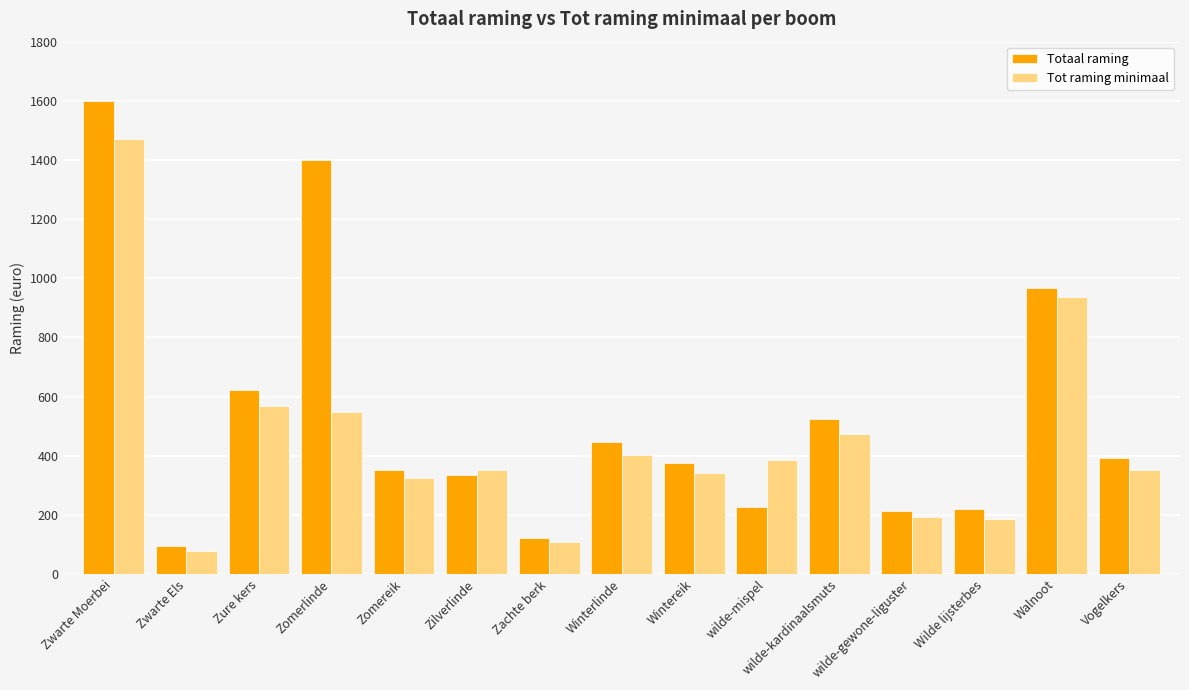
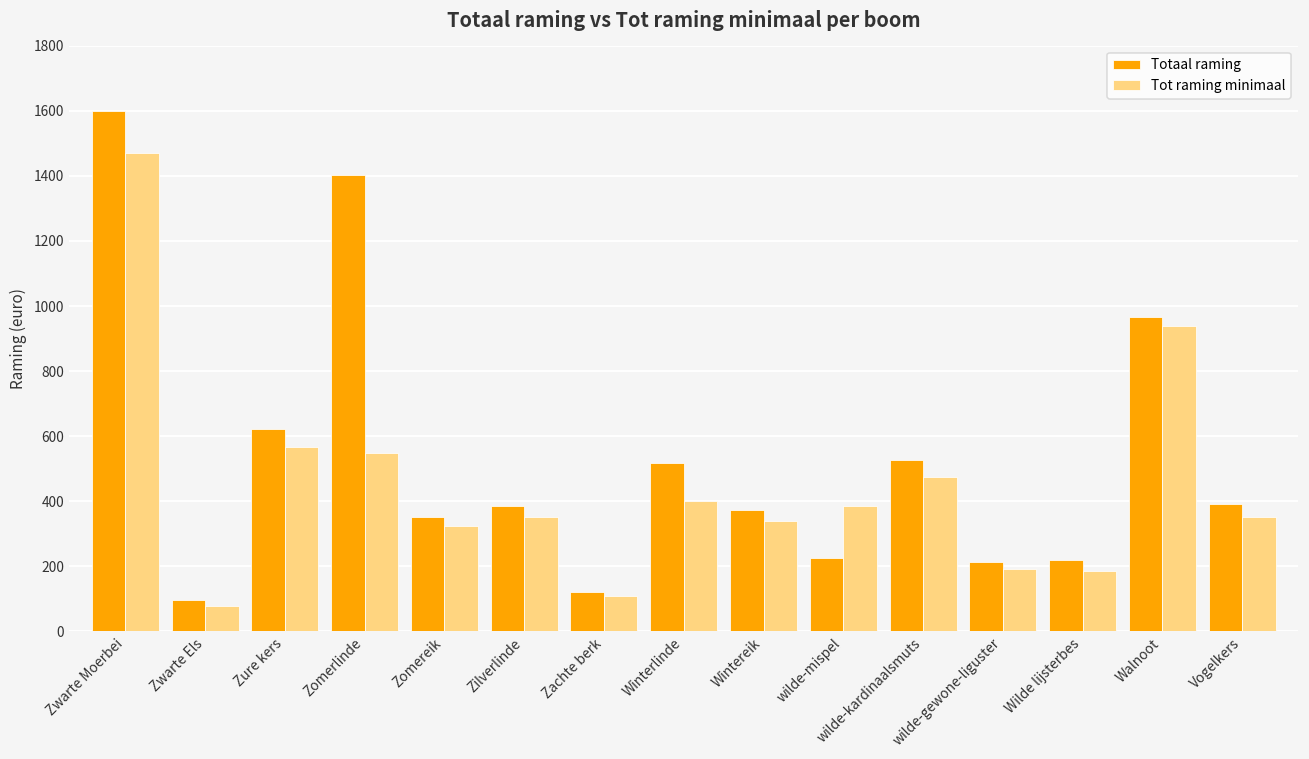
Totaal raming, Zilverlinde: 330 -> 380
Totaal raming, Winterlinde: 450 -> 520
